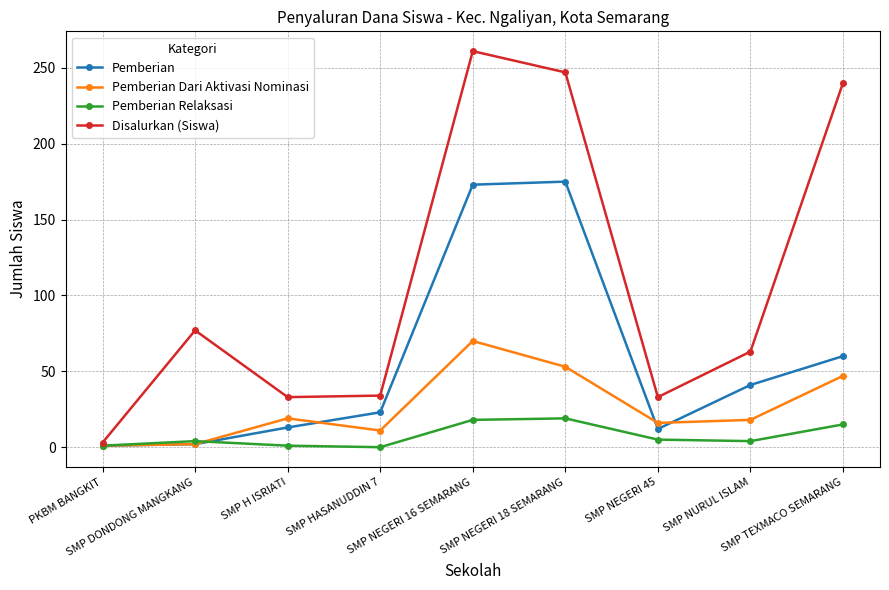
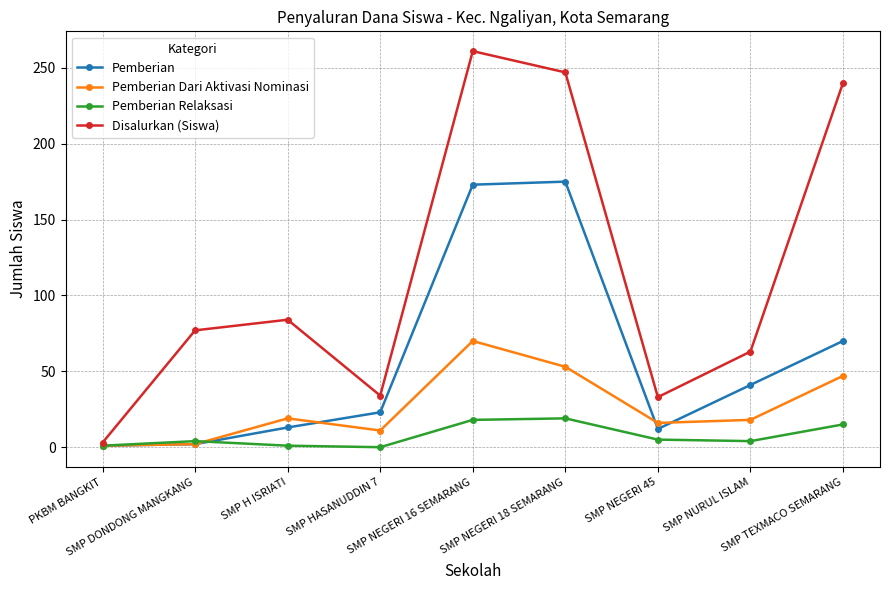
Disalurkan (Siswa), SMP H ISRIATI: 33 -> 84
Pemberian, SMP TEXMACO SEMARANG: 60 -> 70
